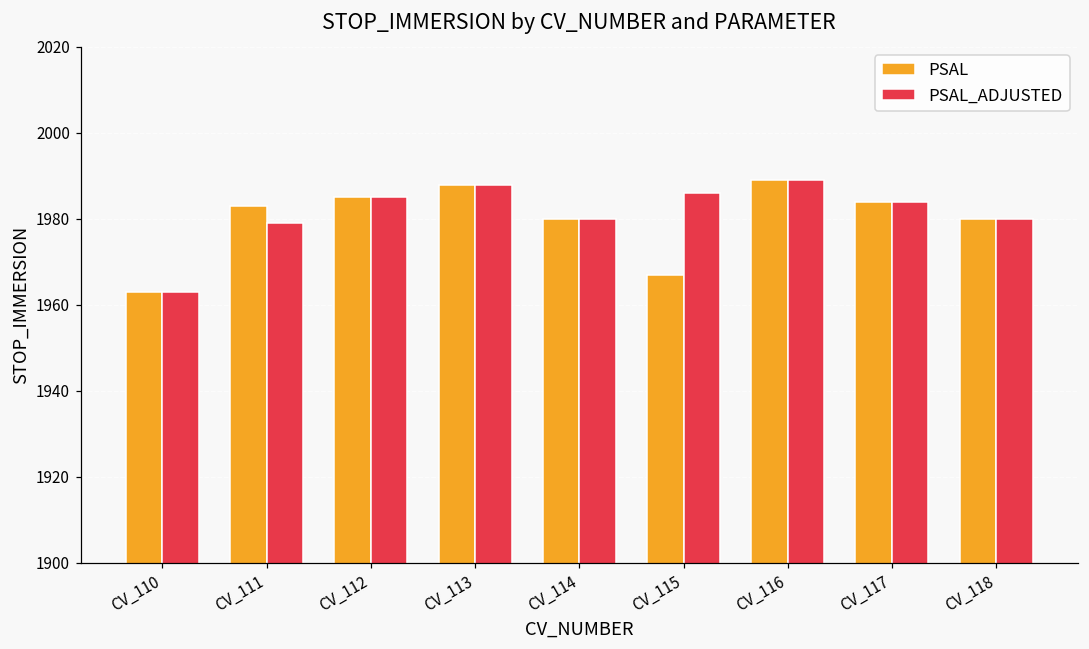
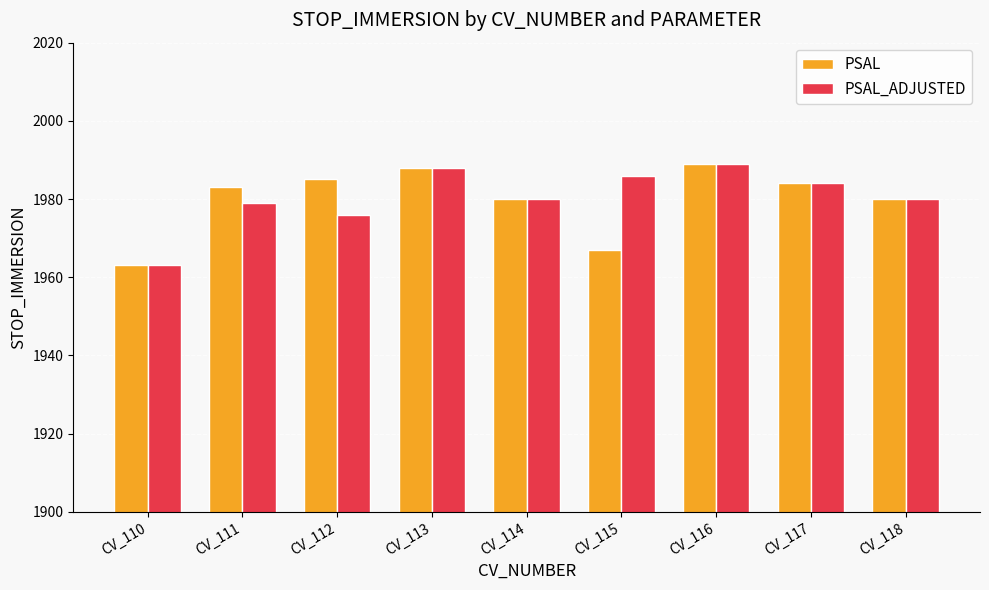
PSAL_ADJUSTED, CV_112: 1985 -> 1976
